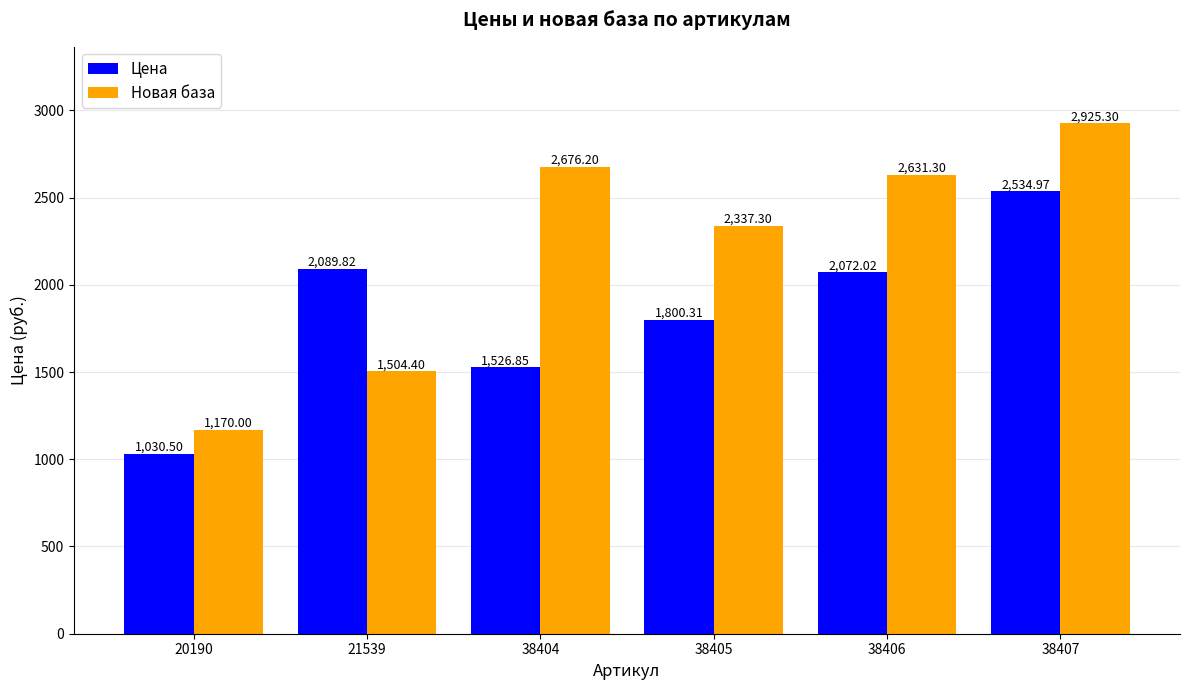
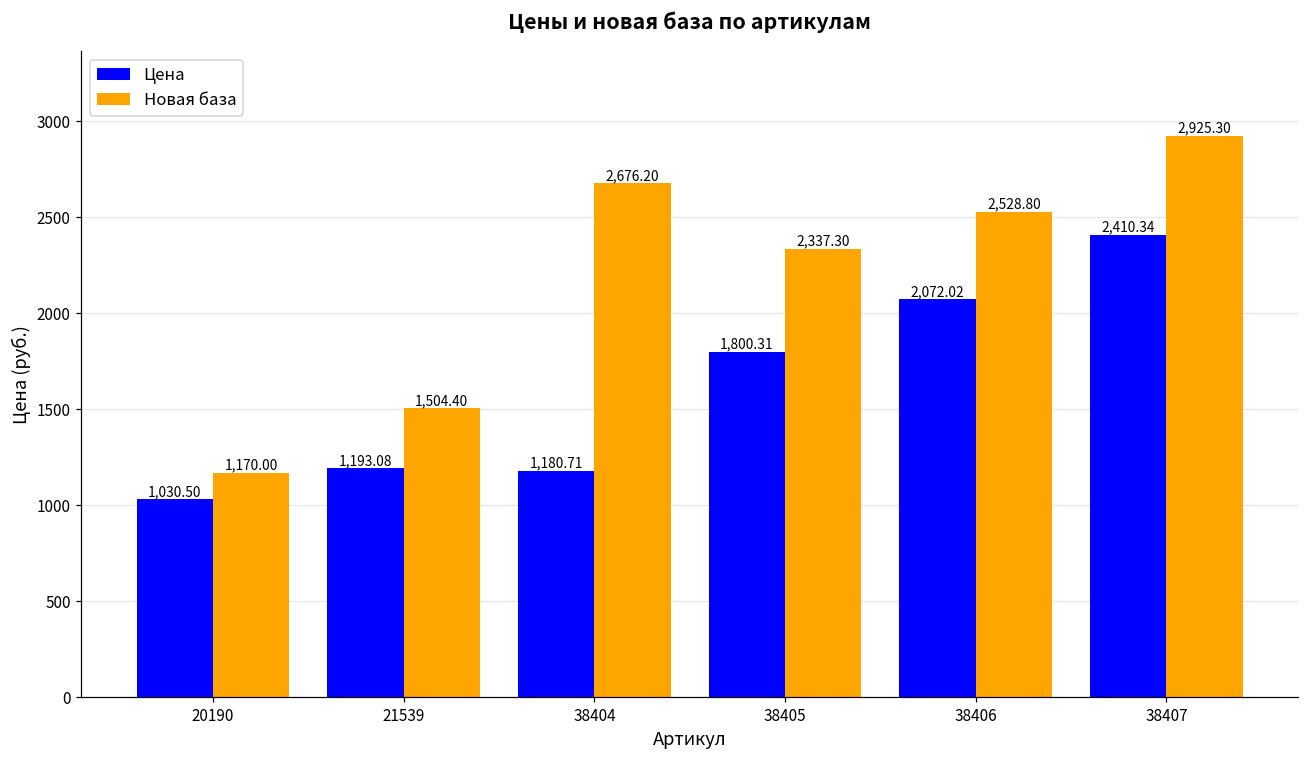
Цена, 21539: 2,089.82 -> 1,193.08
Цена, 38404: 1,526.85 -> 1,180.71
Новая база, 38406: 2,631.30 -> 2,528.80
Цена, 38407: 2,534.97 -> 2,410.34
